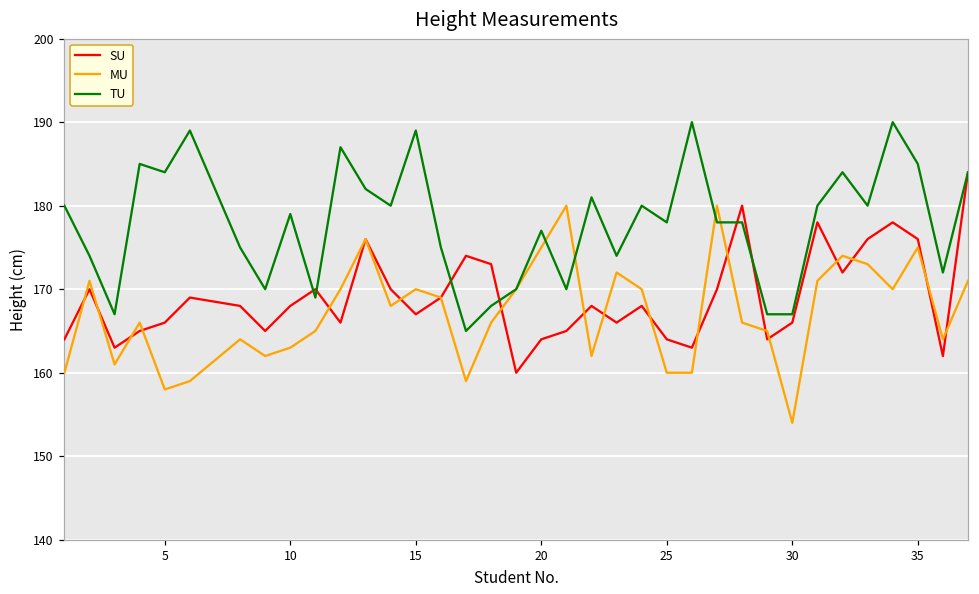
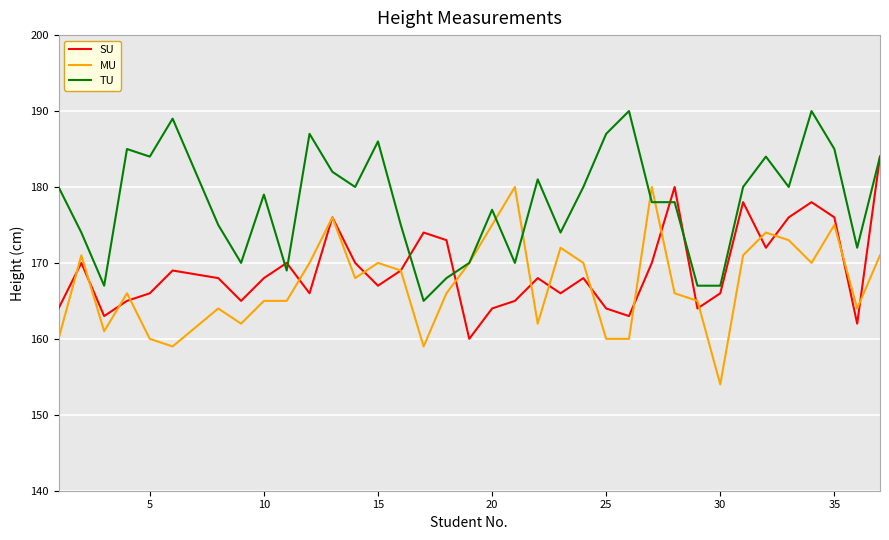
MU, 5: 158 -> 160
MU, 10: 163 -> 165
TU, 15: 189 -> 186
TU, 25: 178 -> 187
